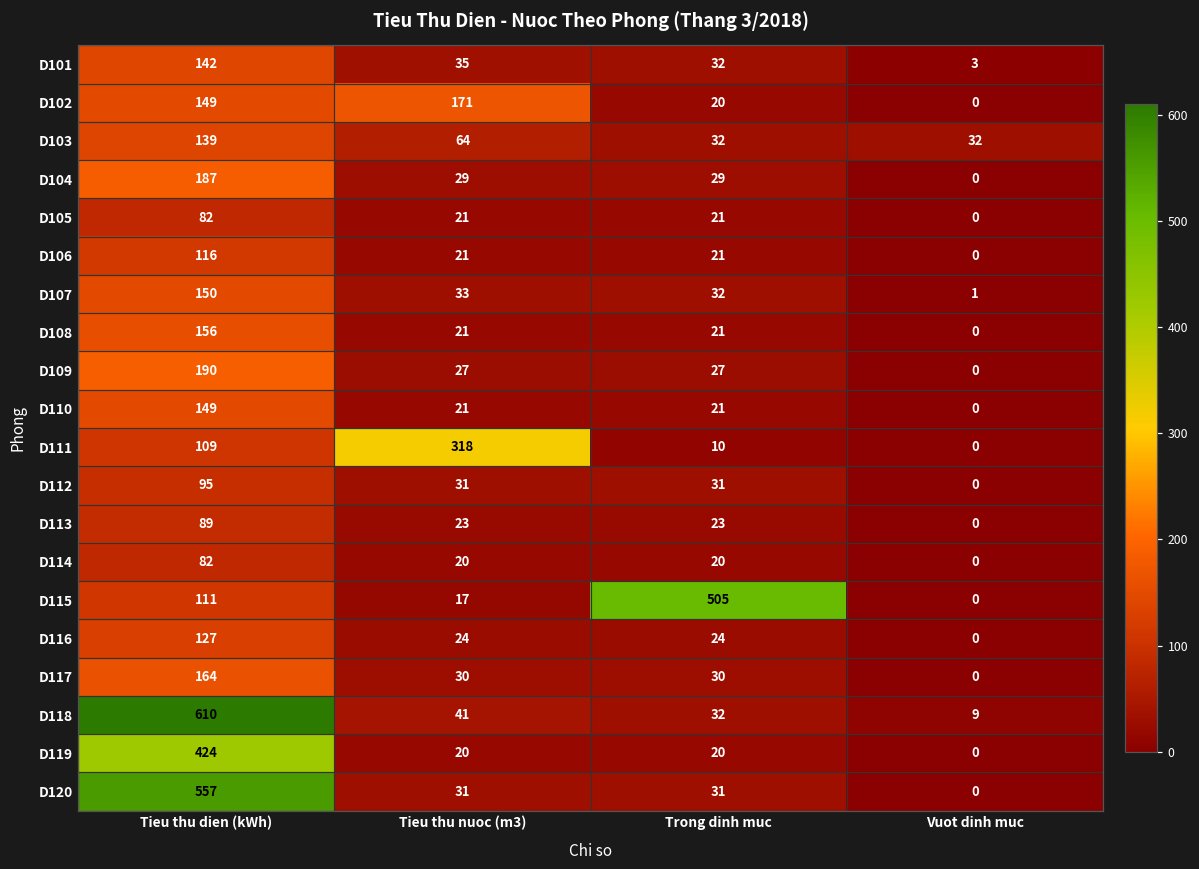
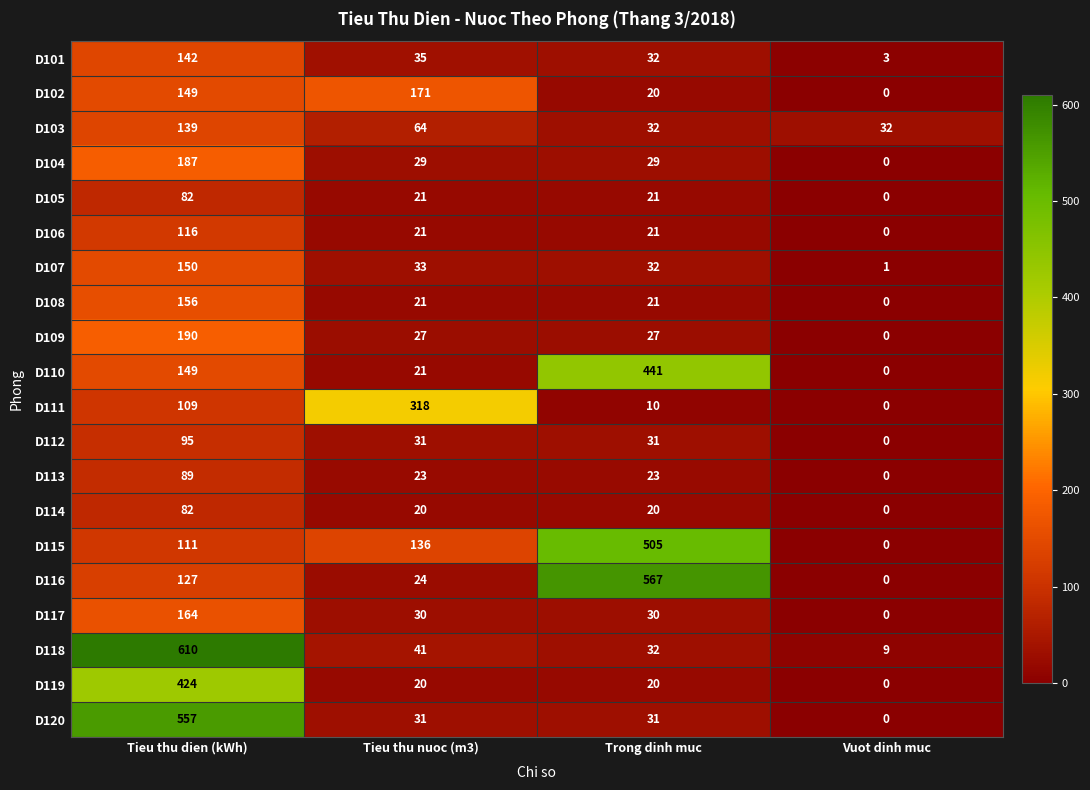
D110, Trong dinh muc: 21 -> 441
D115, Tieu thu nuoc (m3): 17 -> 136
D116, Trong dinh muc: 24 -> 567
